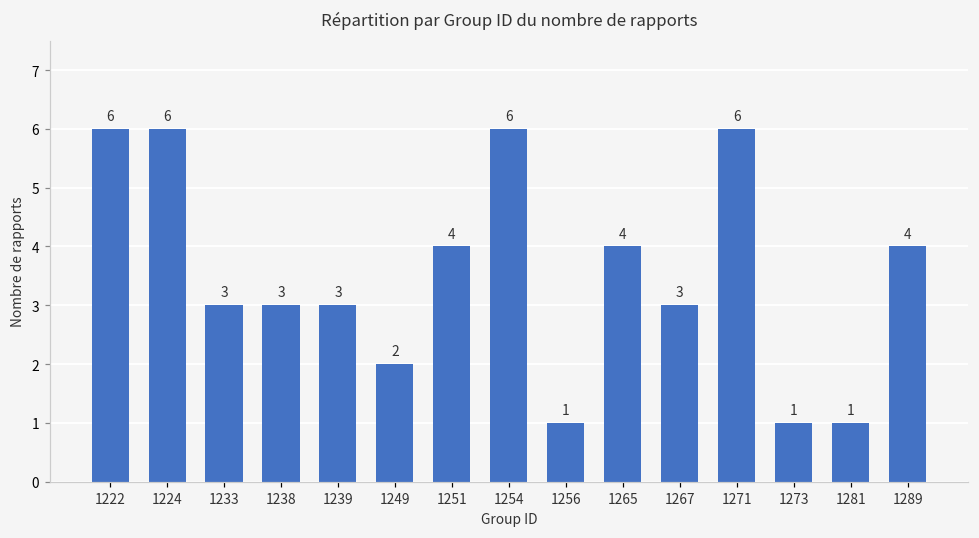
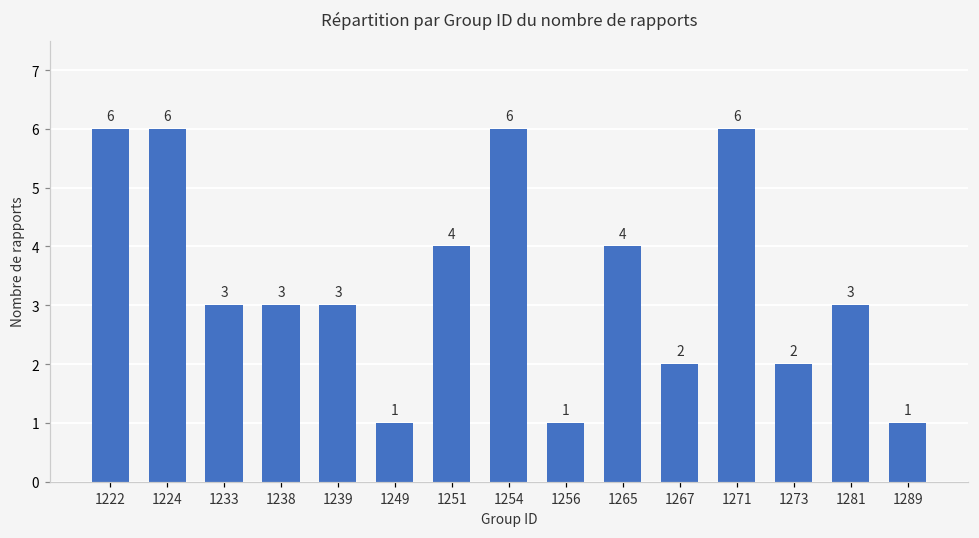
1249: 2 -> 1
1267: 3 -> 2
1273: 1 -> 2
1281: 1 -> 3
1289: 4 -> 1
